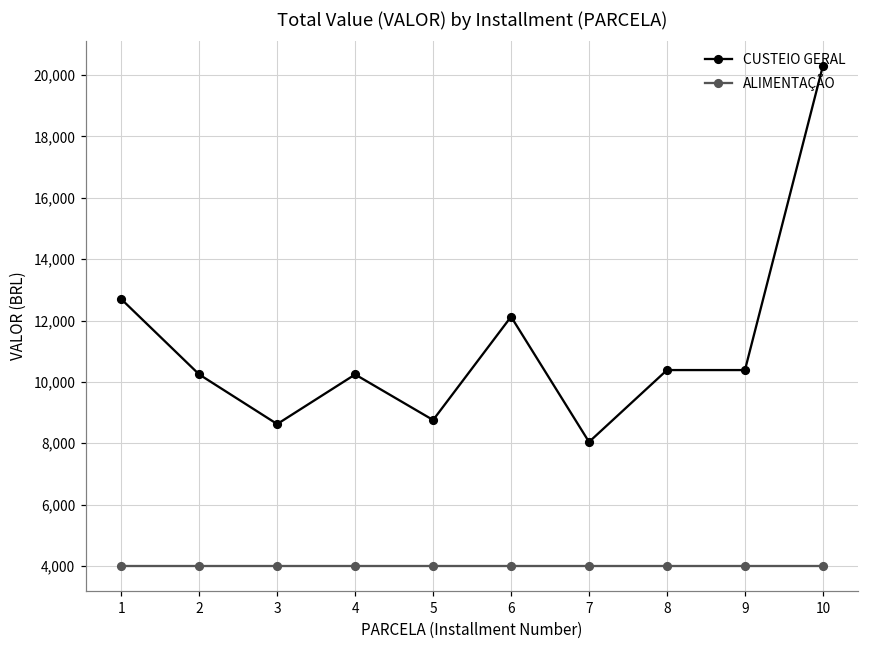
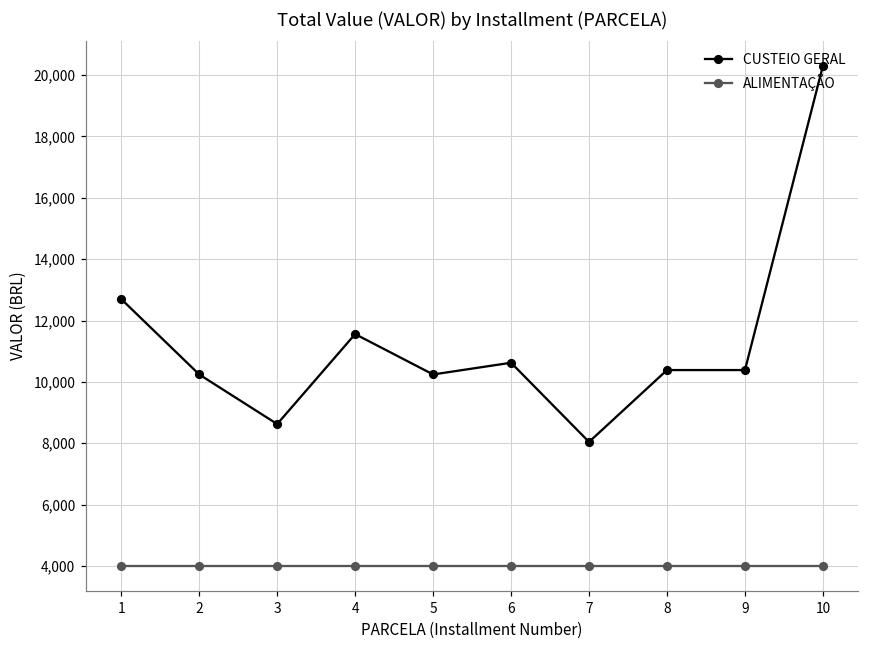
CUSTEIO GERAL, 4: 10,200 -> 11,600
CUSTEIO GERAL, 5: 8,800 -> 10,200
CUSTEIO GERAL, 6: 12,100 -> 10,600
